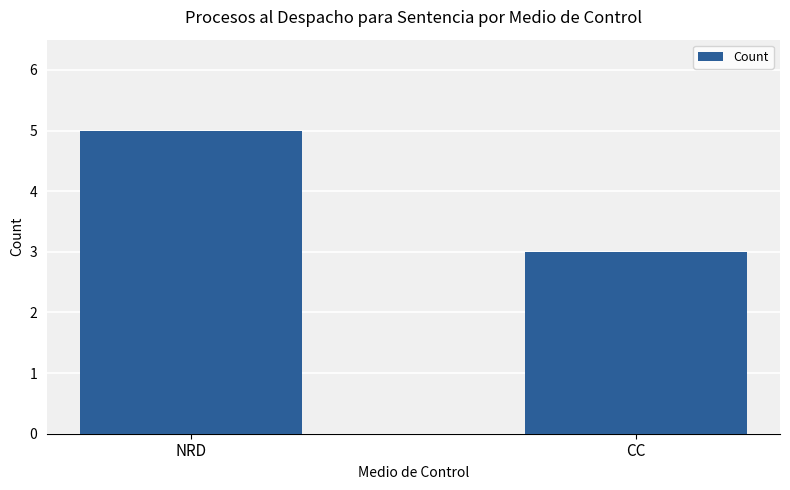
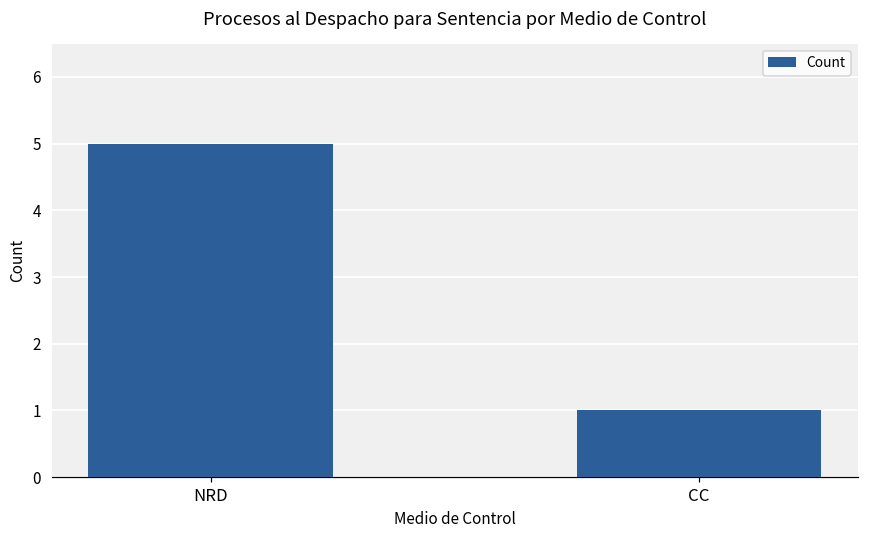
CC: 3 -> 1
